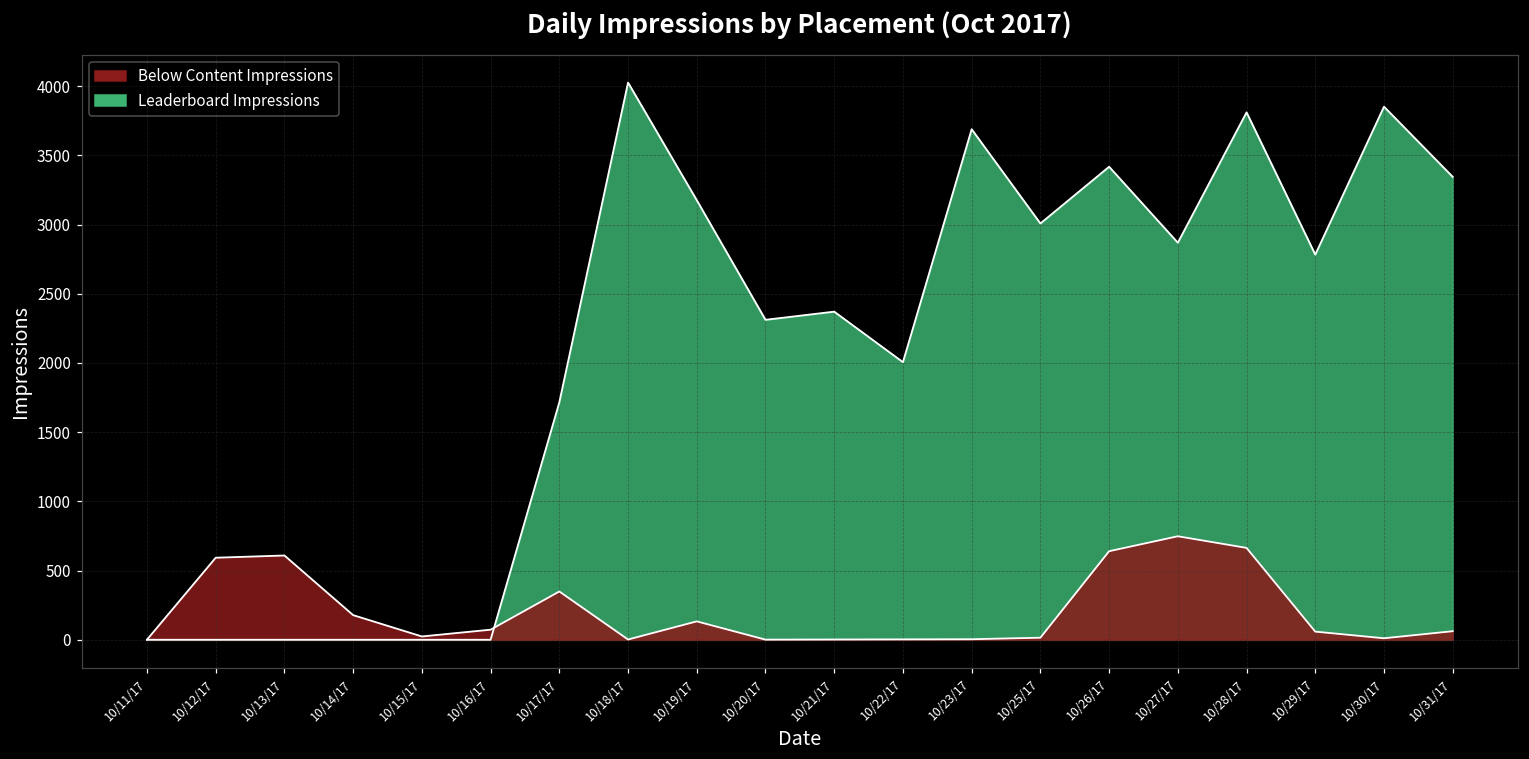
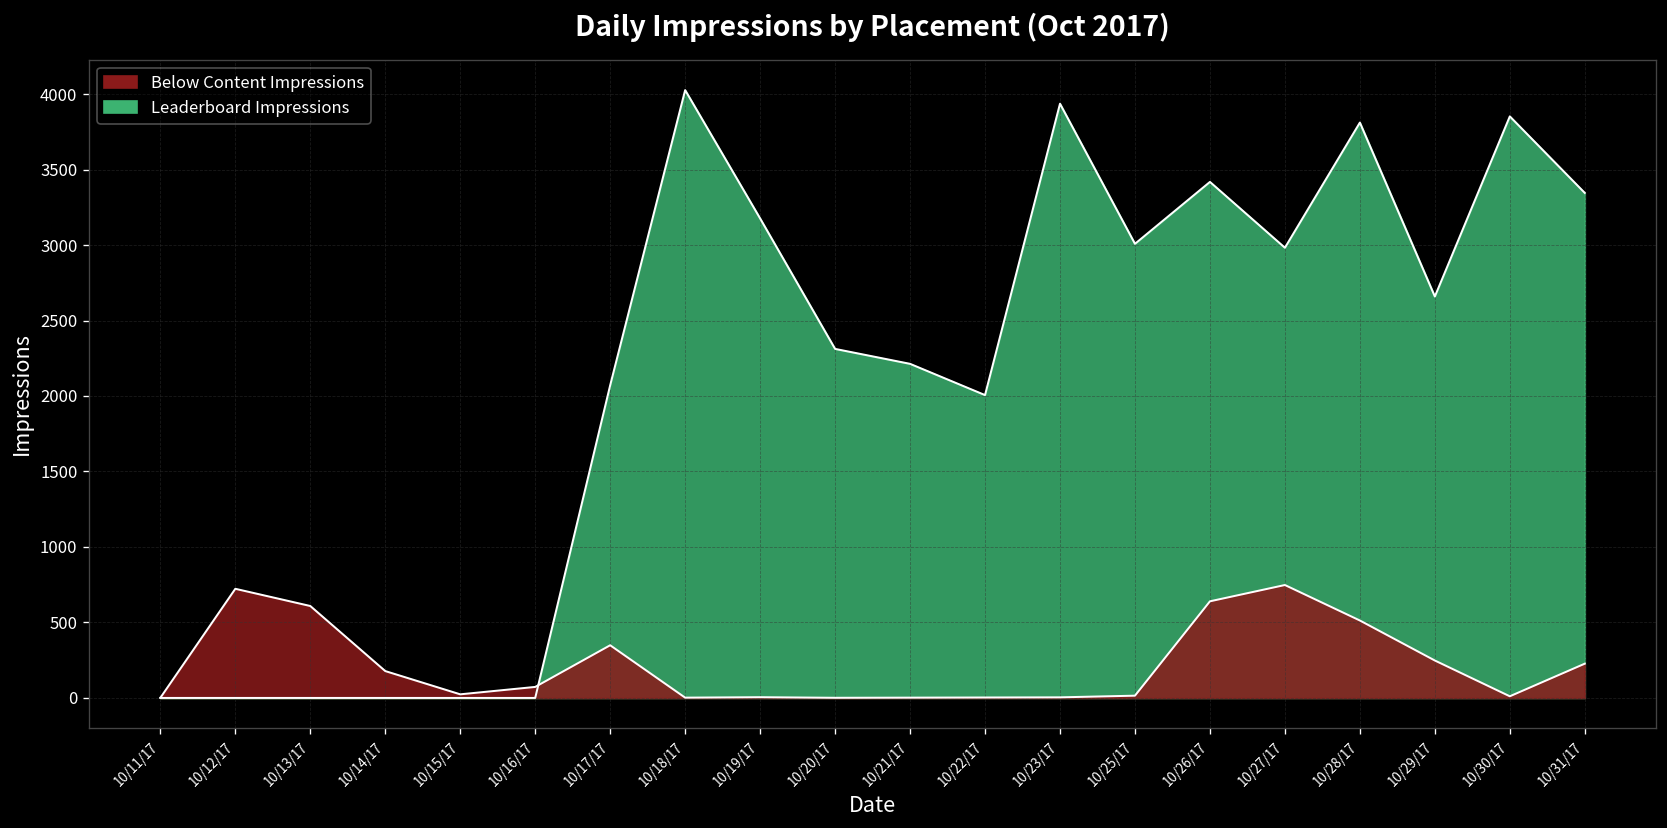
Below Content Impressions, 10/12/17: 590 -> 720
Leaderboard Impressions, 10/17/17: 1720 -> 2070
Below Content Impressions, 10/19/17: 130 -> 10
Leaderboard Impressions, 10/21/17: 2370 -> 2210
Leaderboard Impressions, 10/23/17: 3690 -> 3940
Leaderboard Impressions, 10/27/17: 2870 -> 2980
Below Content Impressions, 10/28/17: 660 -> 510
Leaderboard Impressions, 10/29/17: 2780 -> 2660
Below Content Impressions, 10/29/17: 60 -> 250
Below Content Impressions, 10/31/17: 60 -> 230
